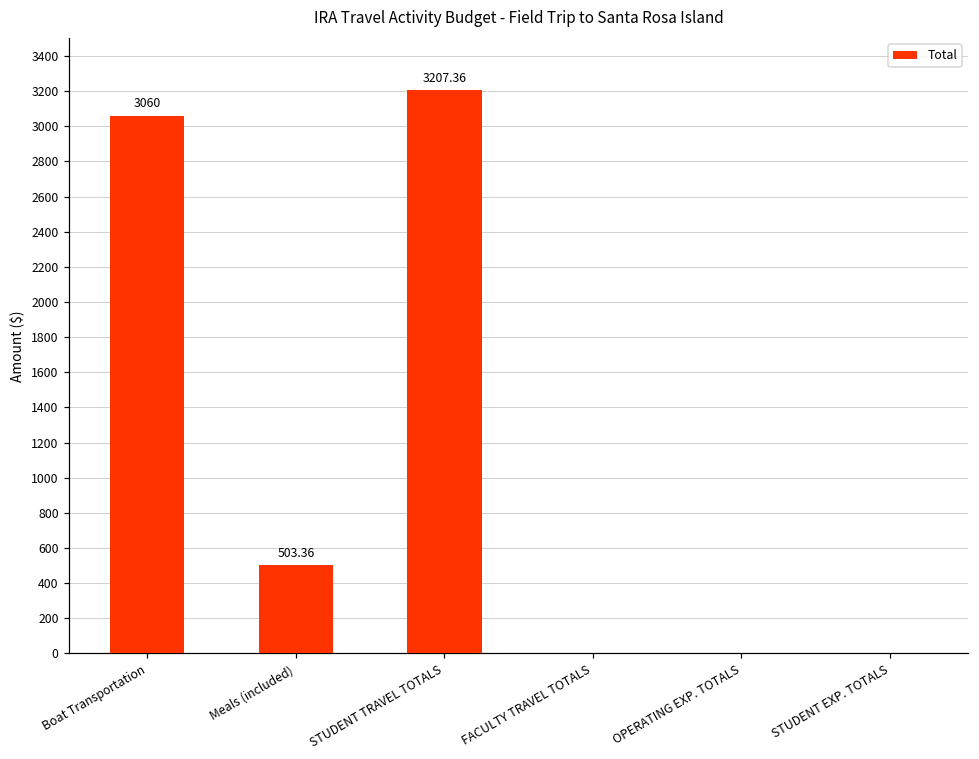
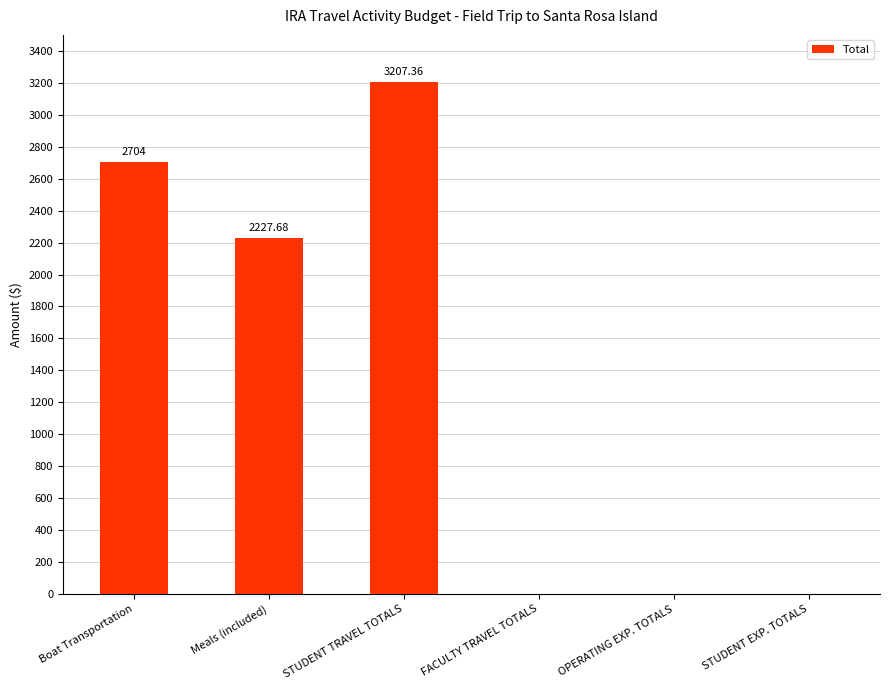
Boat Transportation: 3060 -> 2704
Meals (included): 503.36 -> 2227.68
